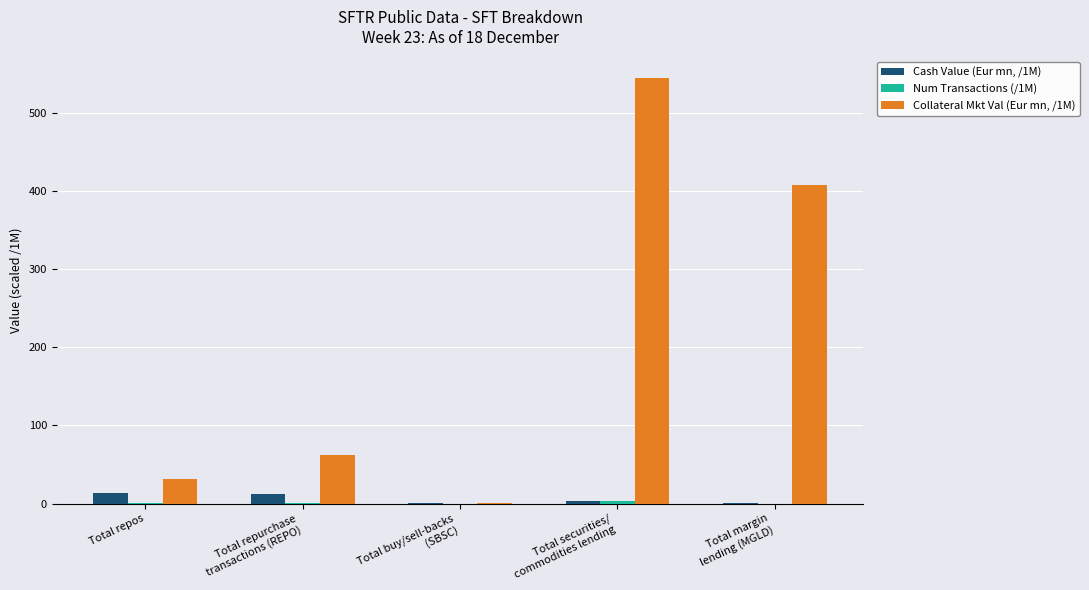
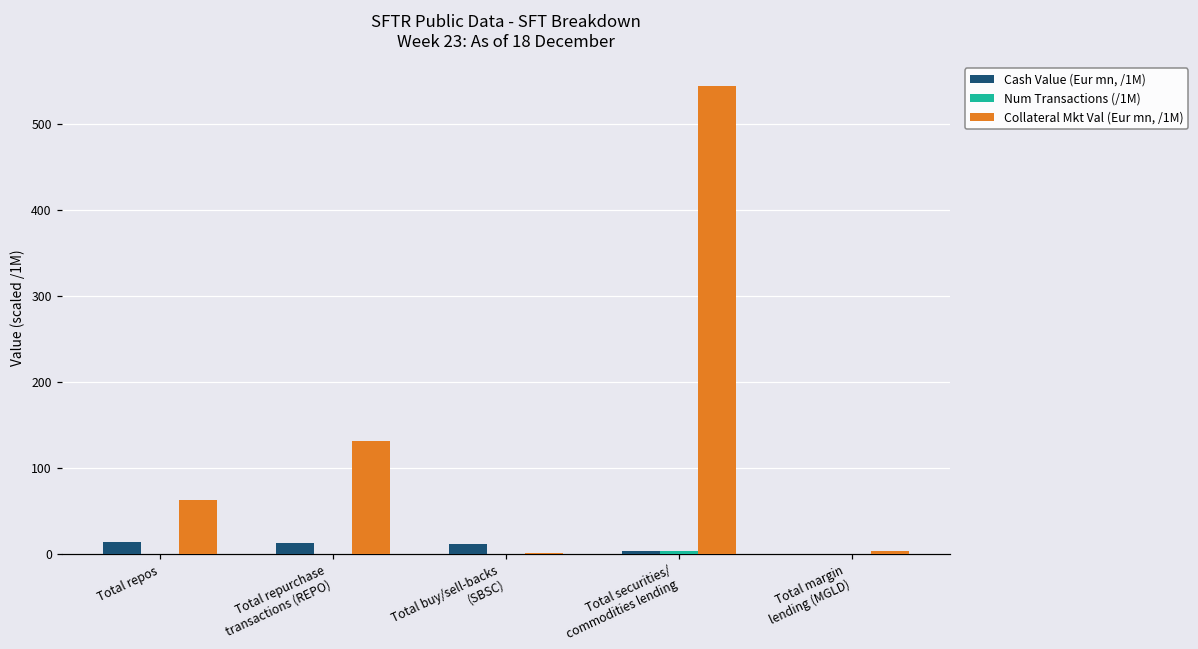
Collateral Mkt Val (Eur mn, /1M), Total repos: 30 -> 60
Collateral Mkt Val (Eur mn, /1M), Total repurchase transactions (REPO): 60 -> 130
Cash Value (Eur mn, /1M), Total buy/sell-backs (SBSC): 0 -> 10
Collateral Mkt Val (Eur mn, /1M), Total margin lending (MGLD): 410 -> 0
